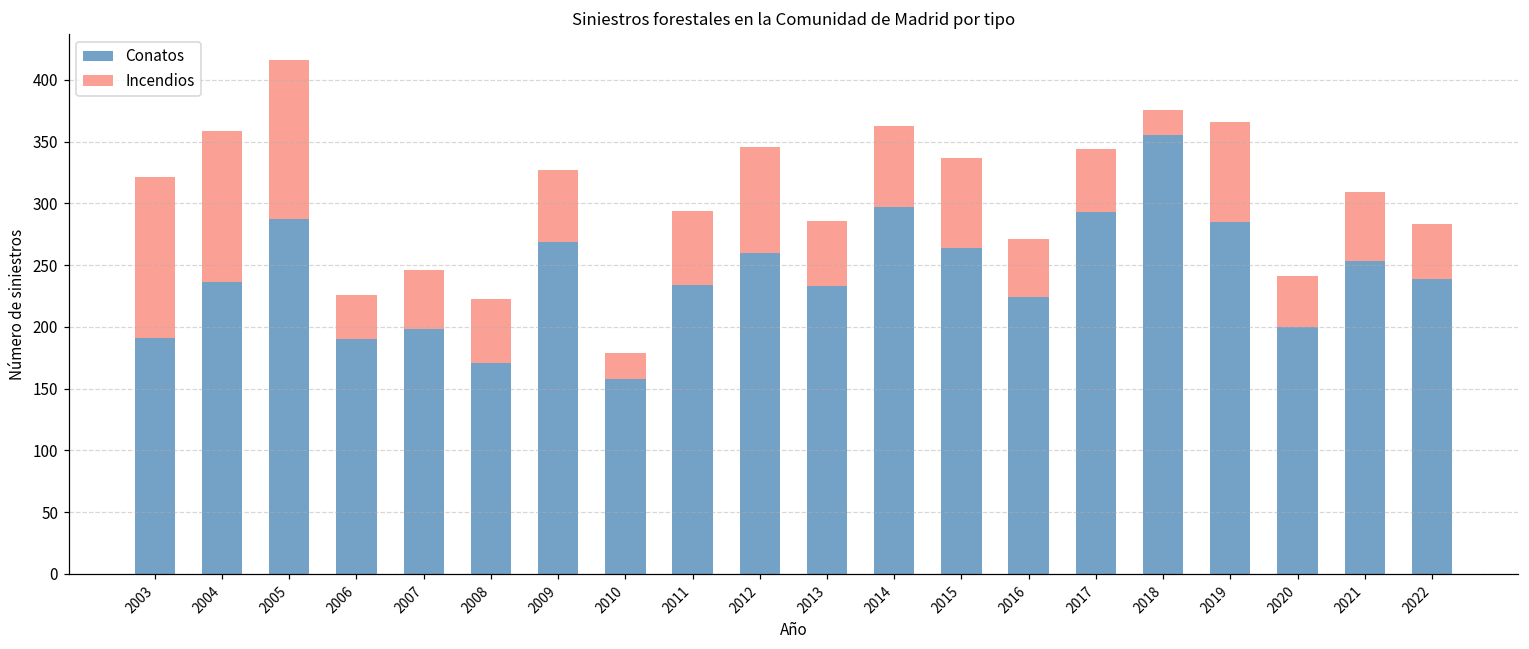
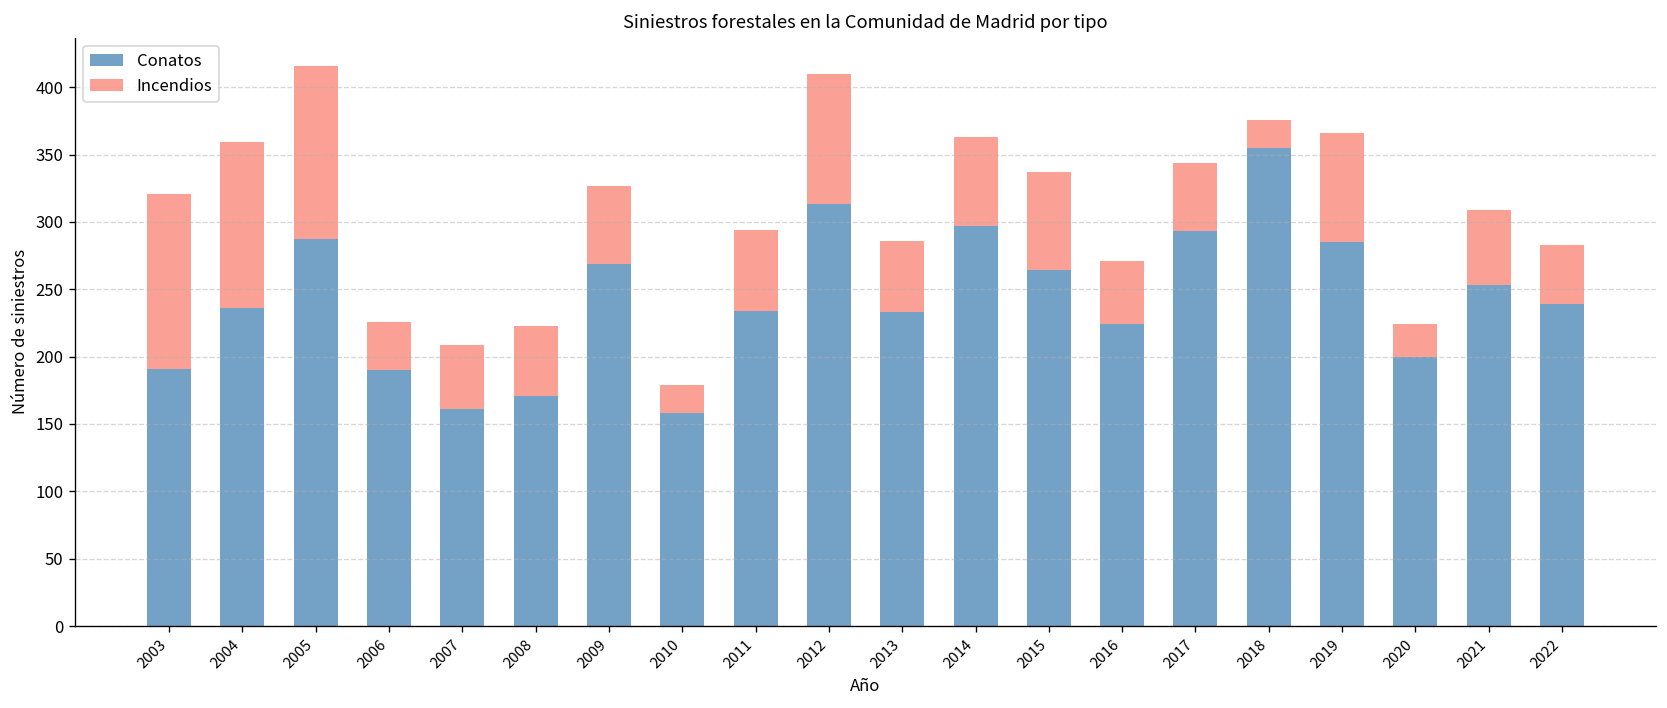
Conatos, 2007: 198 -> 161
Conatos, 2012: 260 -> 313
Incendios, 2012: 86 -> 97
Incendios, 2020: 41 -> 24
